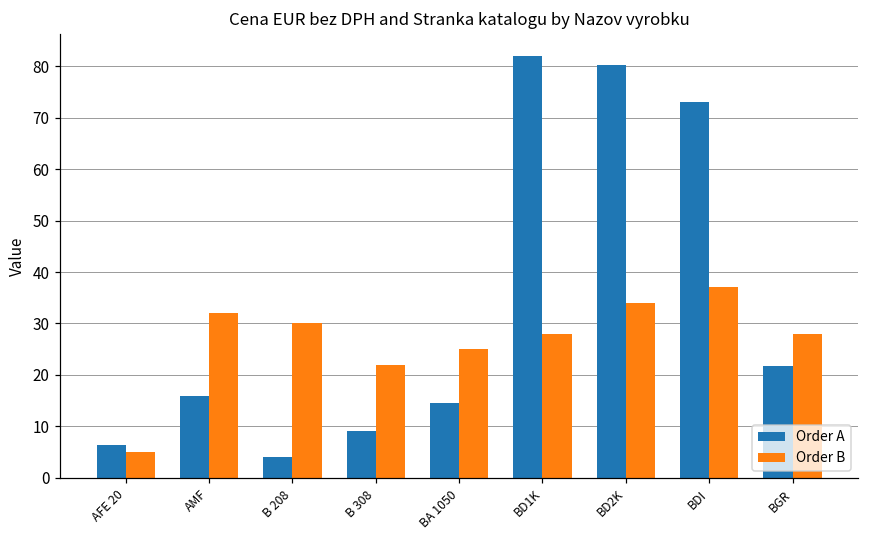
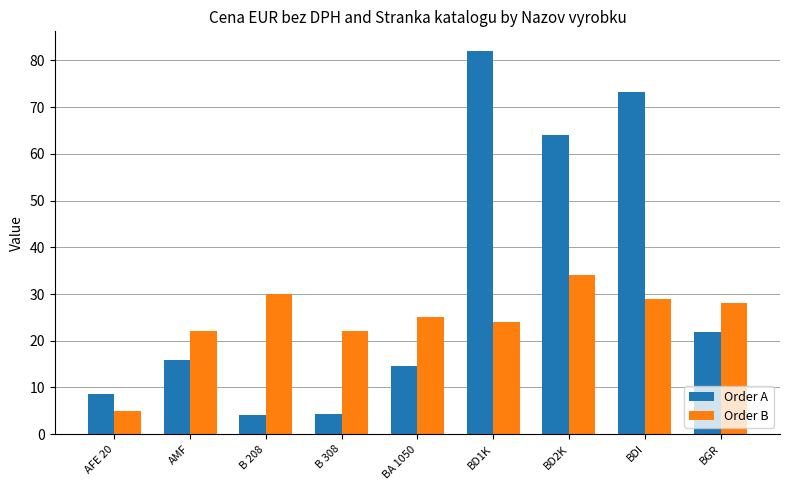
Order A, AFE 20: 6 -> 9
Order B, AMF: 32 -> 22
Order A, B 308: 9 -> 4
Order B, BD1K: 28 -> 24
Order A, BD2K: 80 -> 64
Order B, BDI: 37 -> 29
